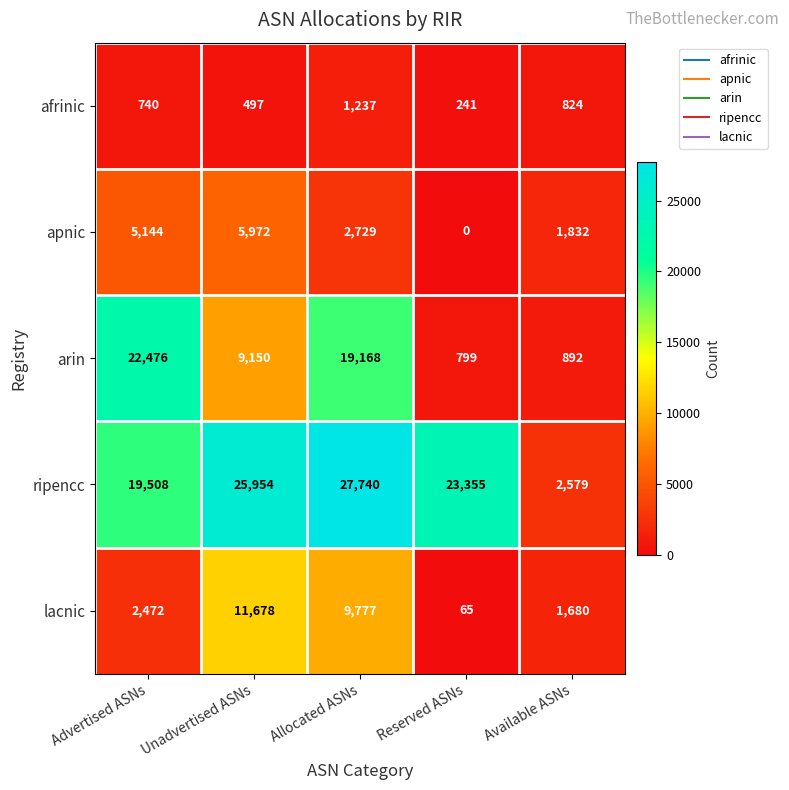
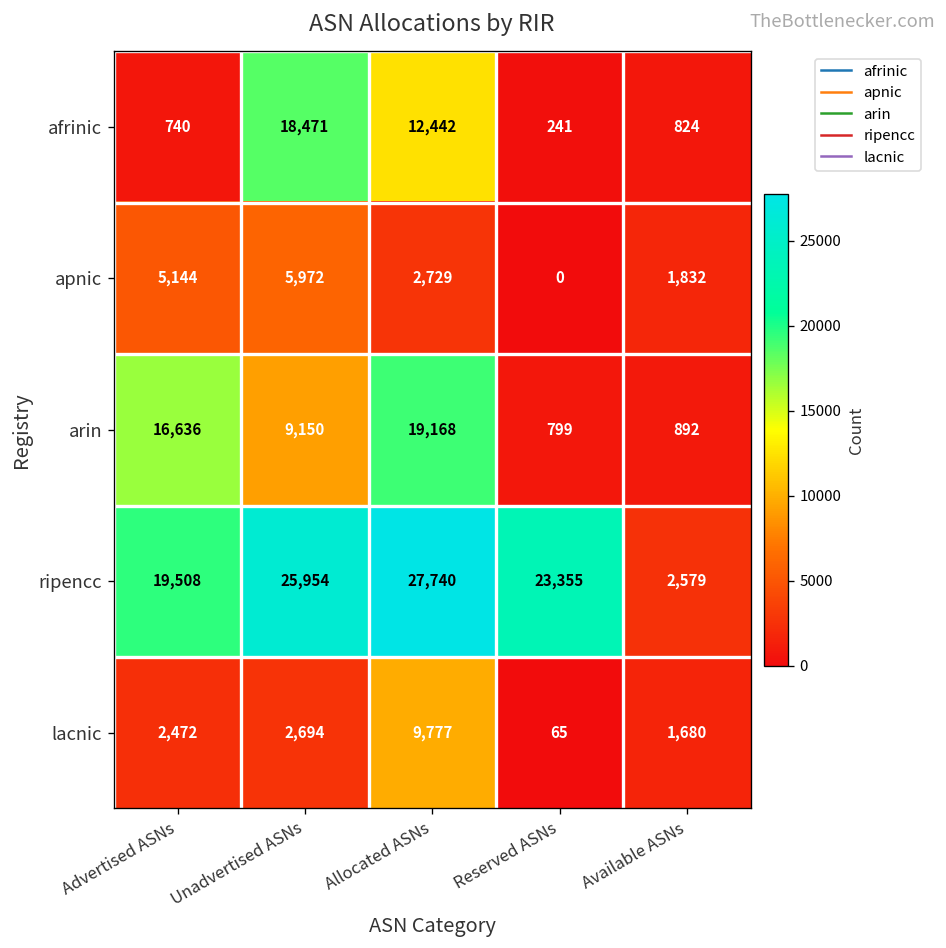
afrinic, Unadvertised ASNs: 497 -> 18,471
afrinic, Allocated ASNs: 1,237 -> 12,442
arin, Advertised ASNs: 22,476 -> 16,636
lacnic, Unadvertised ASNs: 11,678 -> 2,694
